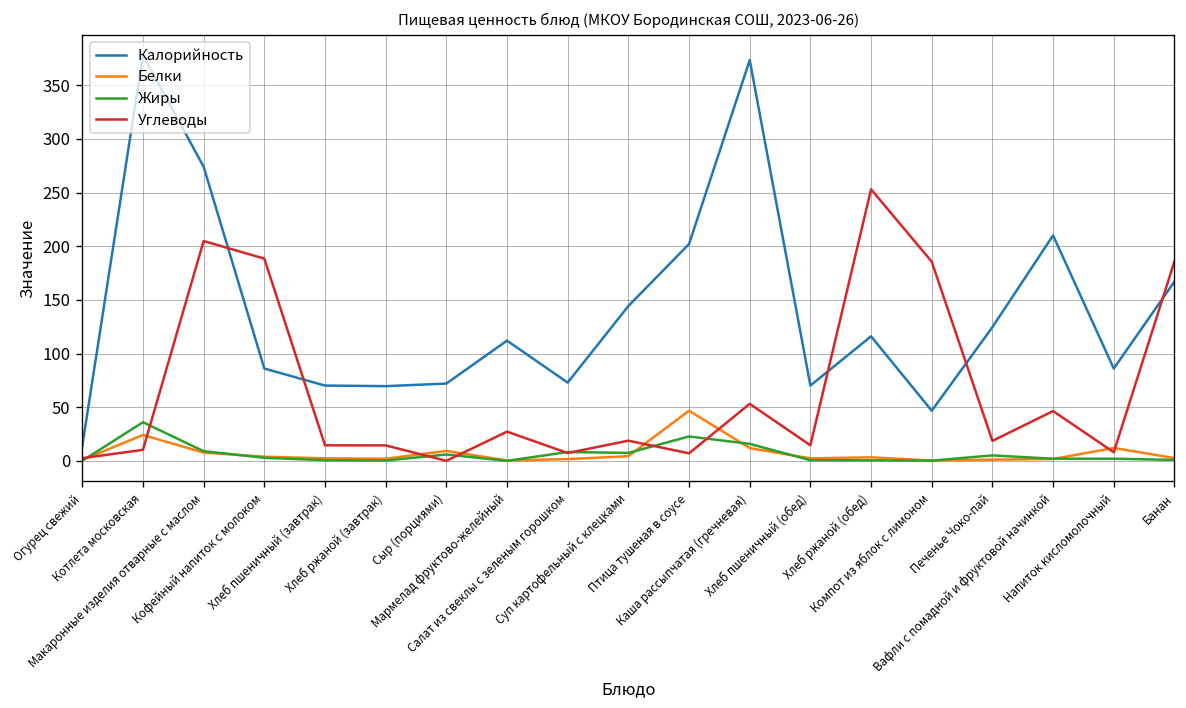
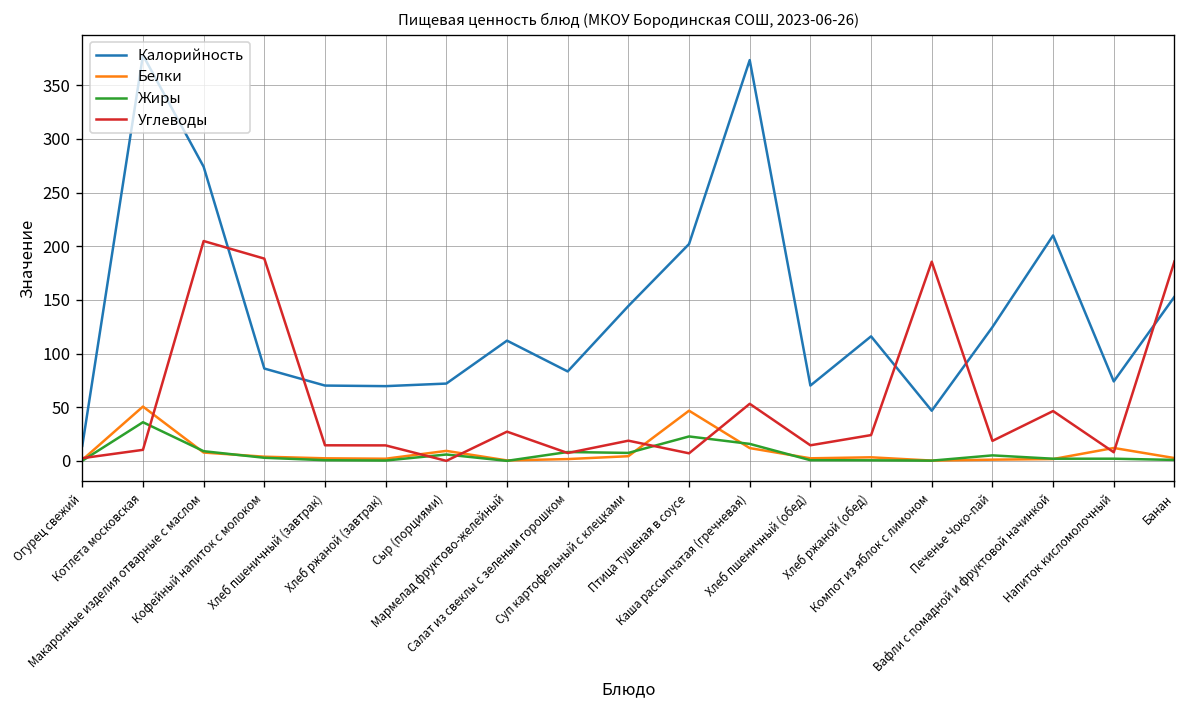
Белки, Котлета московская: 20 -> 50
Калорийность, Салат из свеклы с зеленым горошком: 70 -> 80
Углеводы, Хлеб ржаной (обед): 250 -> 20
Калорийность, Напиток кисломолочный: 90 -> 70
Калорийность, Банан: 170 -> 150
